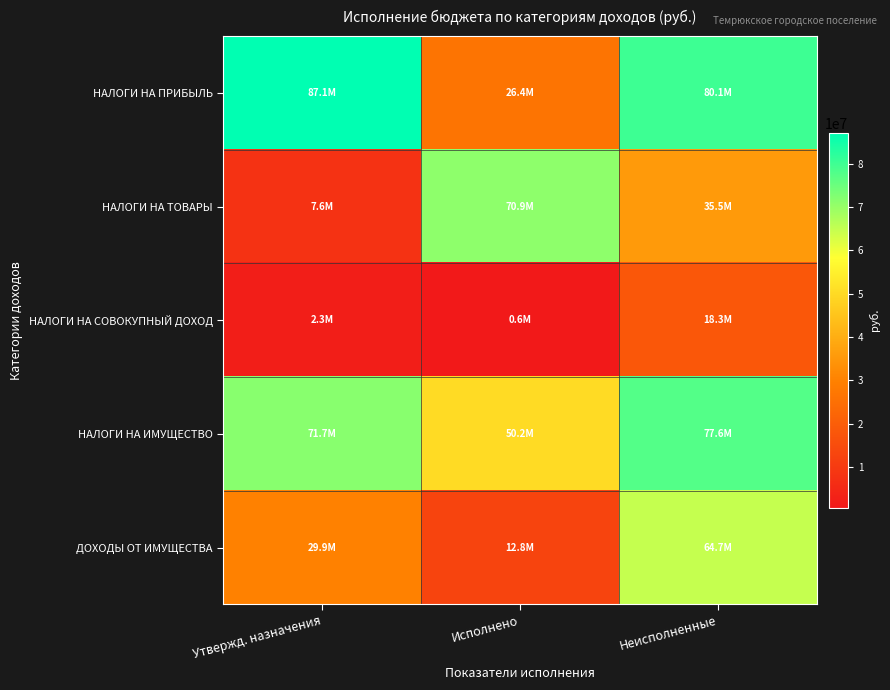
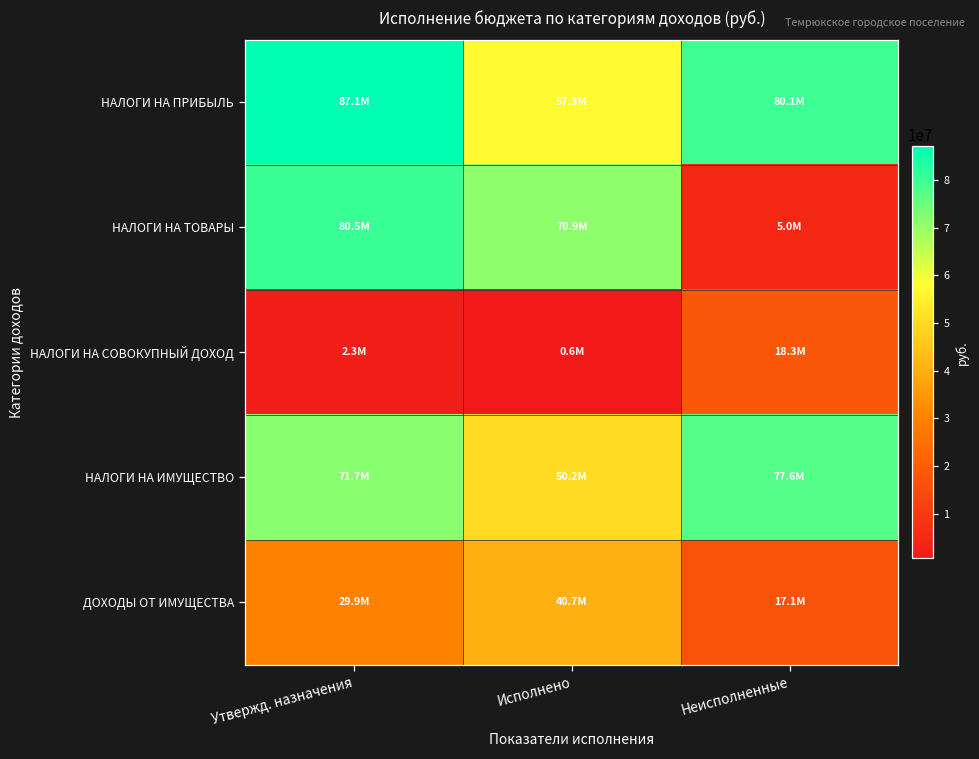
НАЛОГИ НА ПРИБЫЛЬ, Исполнено: 26.4M -> 57.3M
НАЛОГИ НА ТОВАРЫ, Утвержд. назначения: 7.6M -> 80.5M
НАЛОГИ НА ТОВАРЫ, Неисполненные: 35.5M -> 5.0M
ДОХОДЫ ОТ ИМУЩЕСТВА, Исполнено: 12.8M -> 40.7M
ДОХОДЫ ОТ ИМУЩЕСТВА, Неисполненные: 64.7M -> 17.1M
